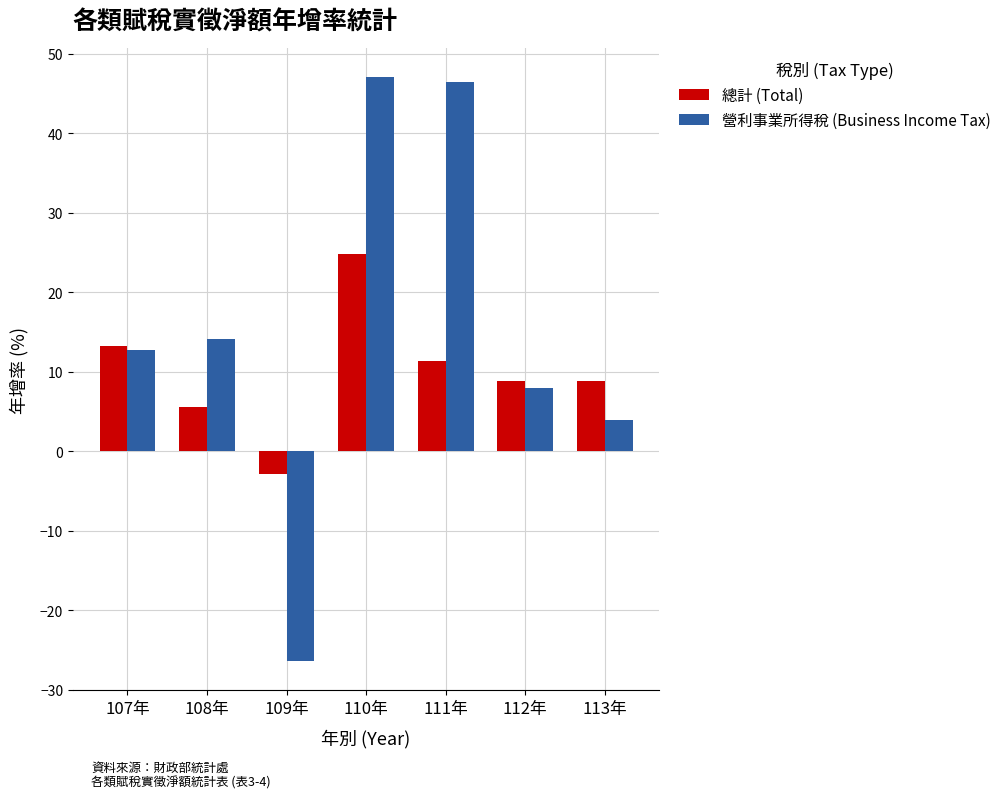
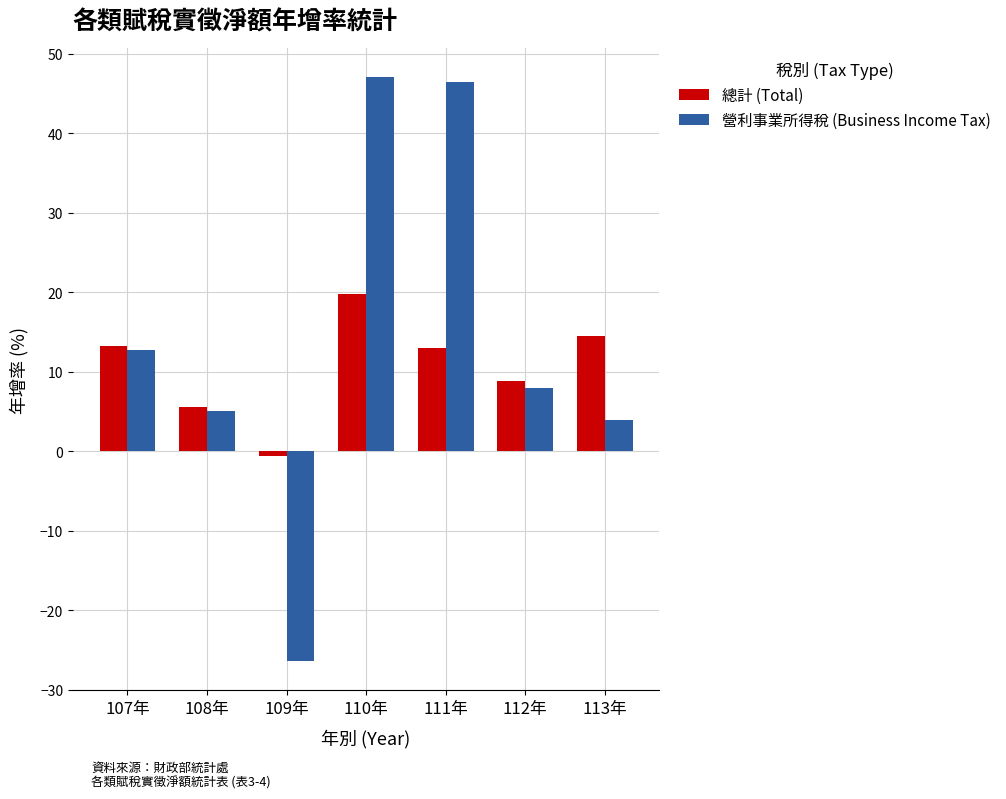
營利事業所得稅 (Business Income Tax), 108年: 14 -> 5
總計 (Total), 109年: -3 -> -1
總計 (Total), 110年: 25 -> 20
總計 (Total), 111年: 11 -> 13
總計 (Total), 113年: 9 -> 15
